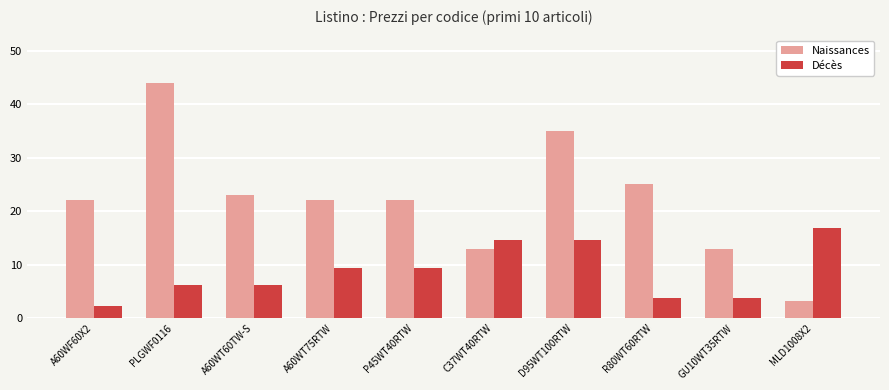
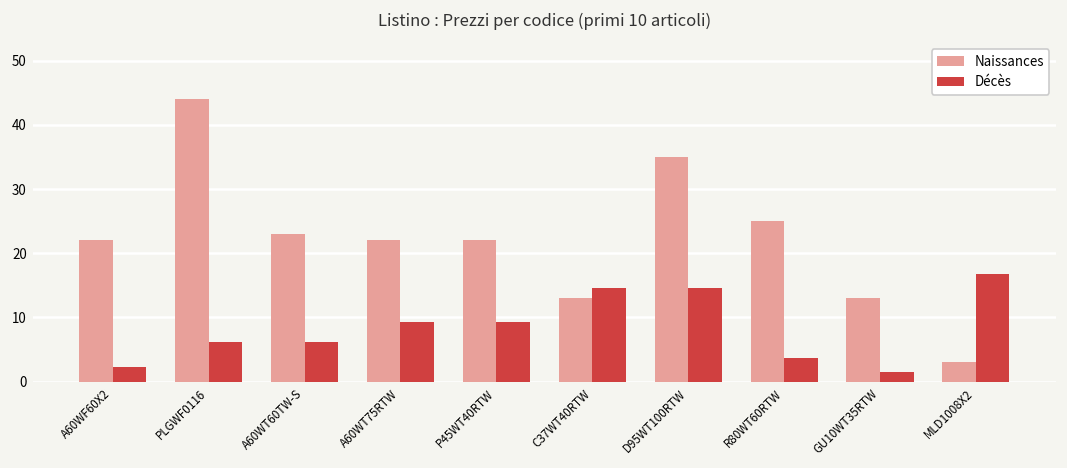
Décès, GU10WT35RTW: 4 -> 2
